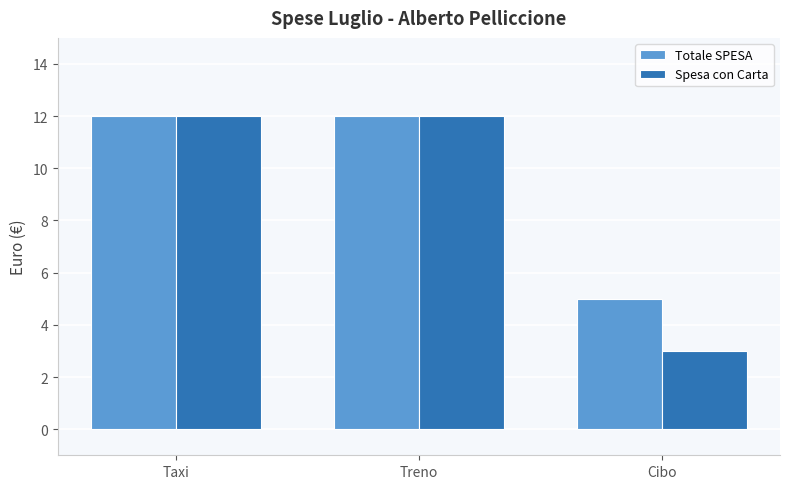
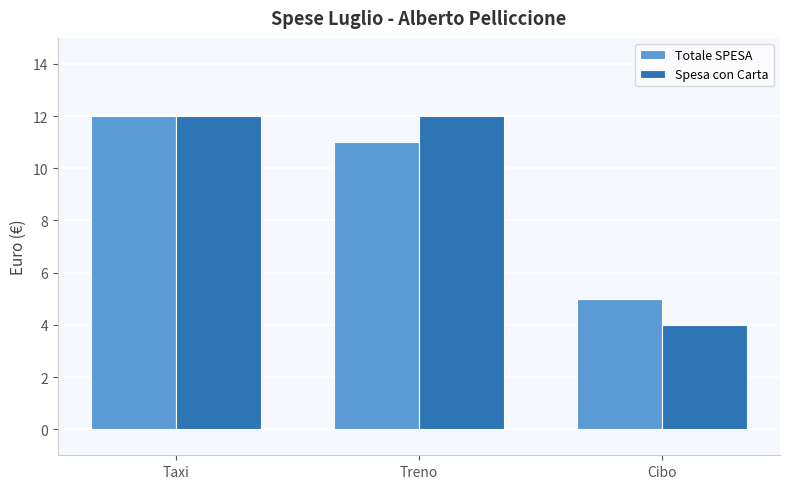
Totale SPESA, Treno: 12 -> 11
Spesa con Carta, Cibo: 3 -> 4
